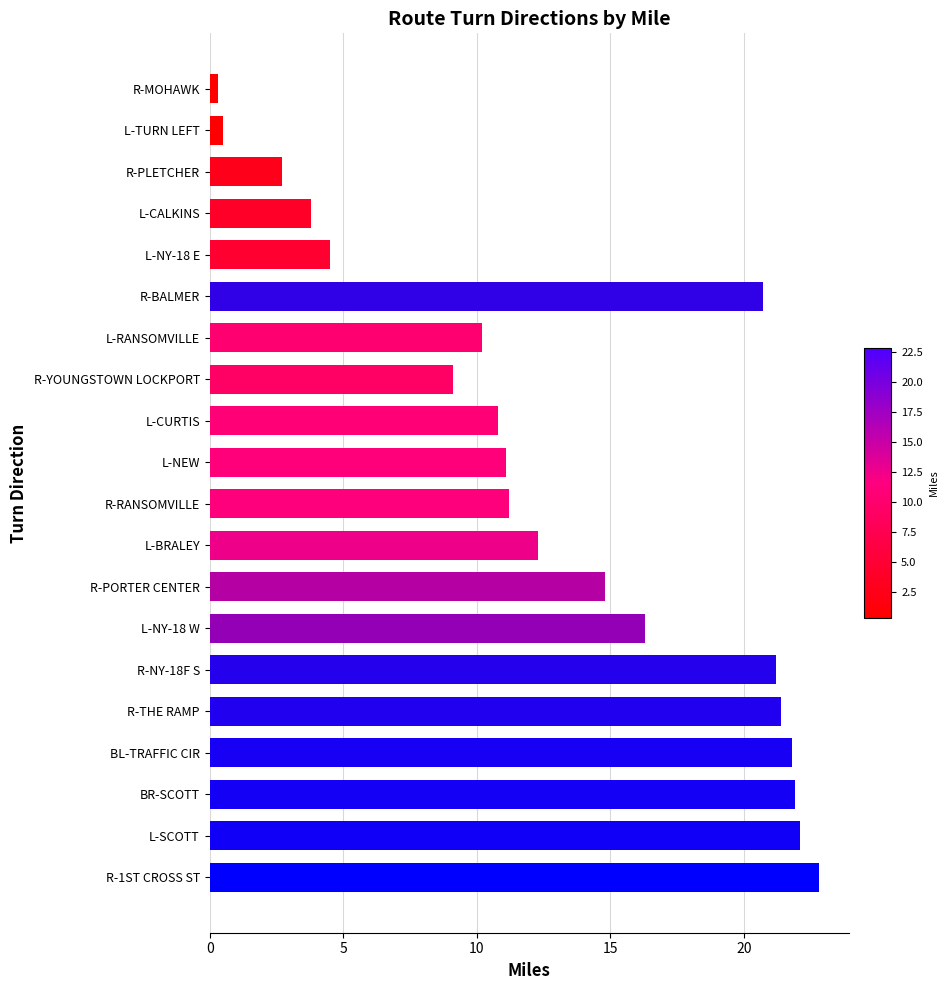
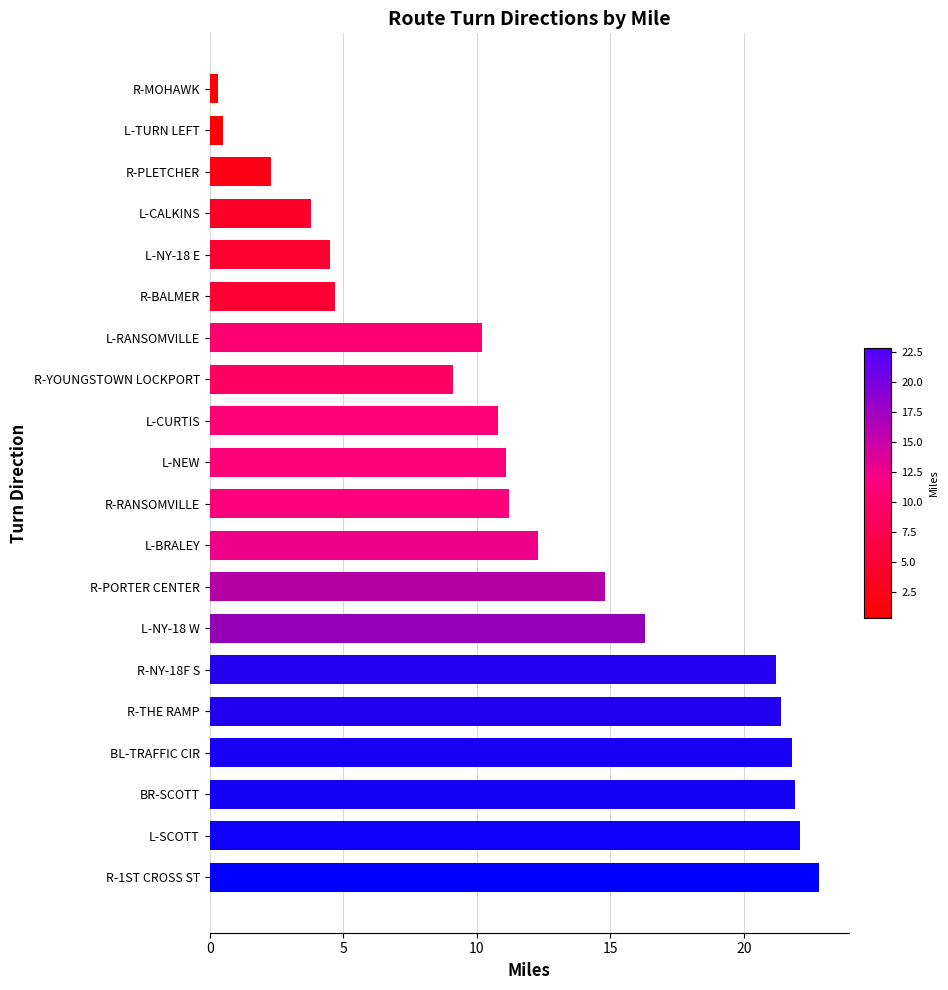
R-PLETCHER: 2.7 -> 2.3
R-BALMER: 20.7 -> 4.7
